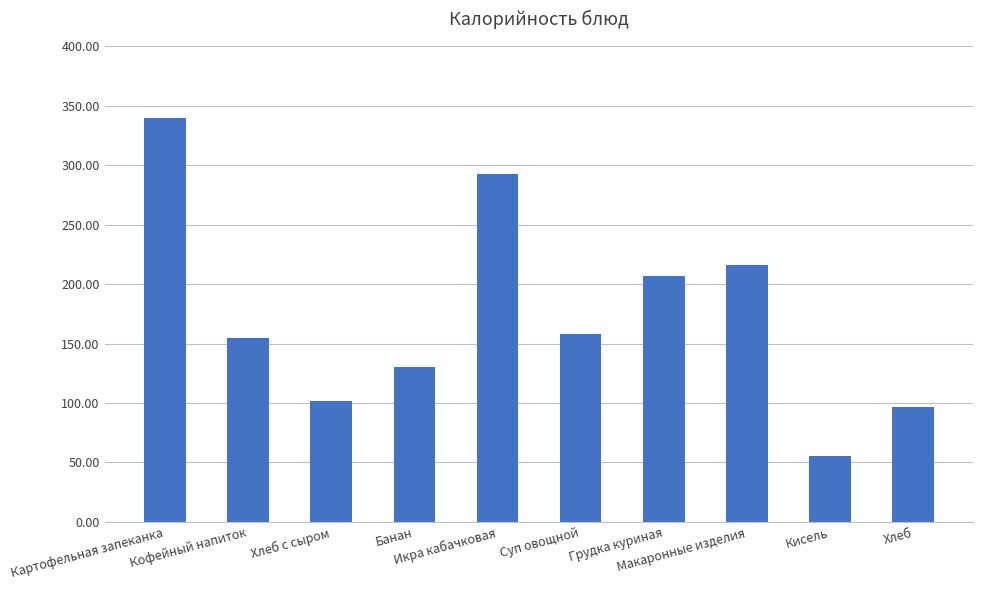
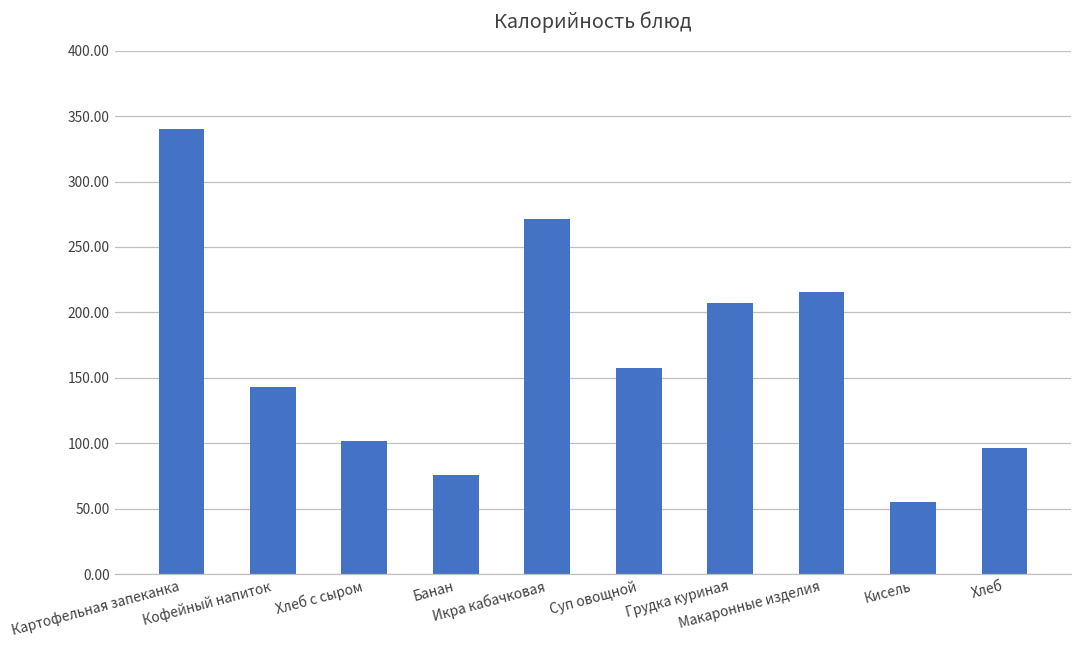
Кофейный напиток: 154 -> 143
Банан: 131 -> 76
Икра кабачковая: 293 -> 271
